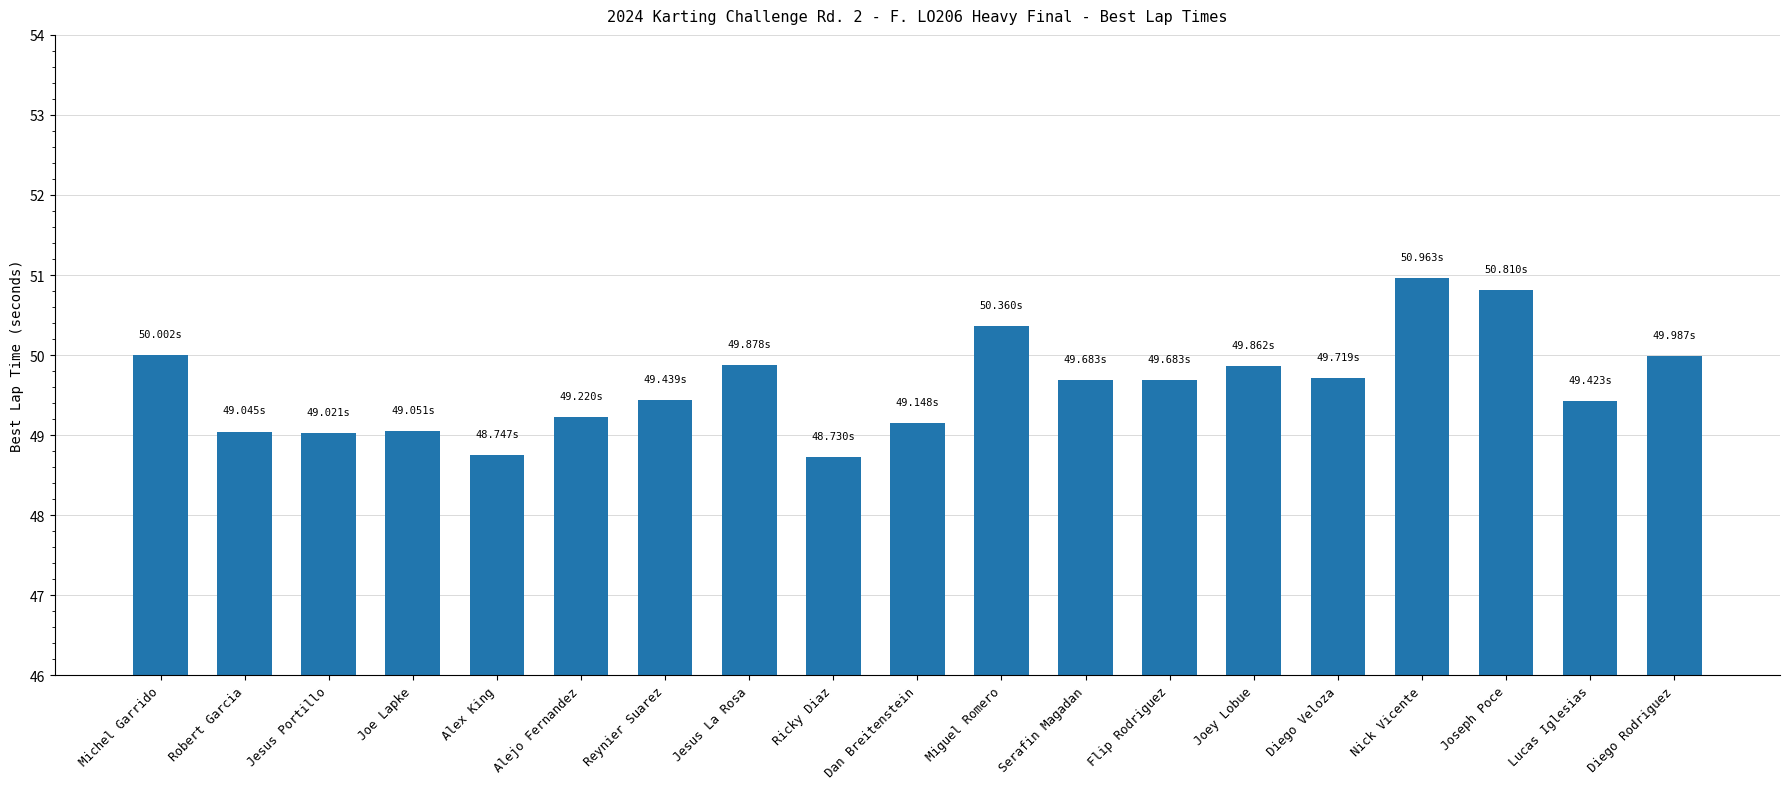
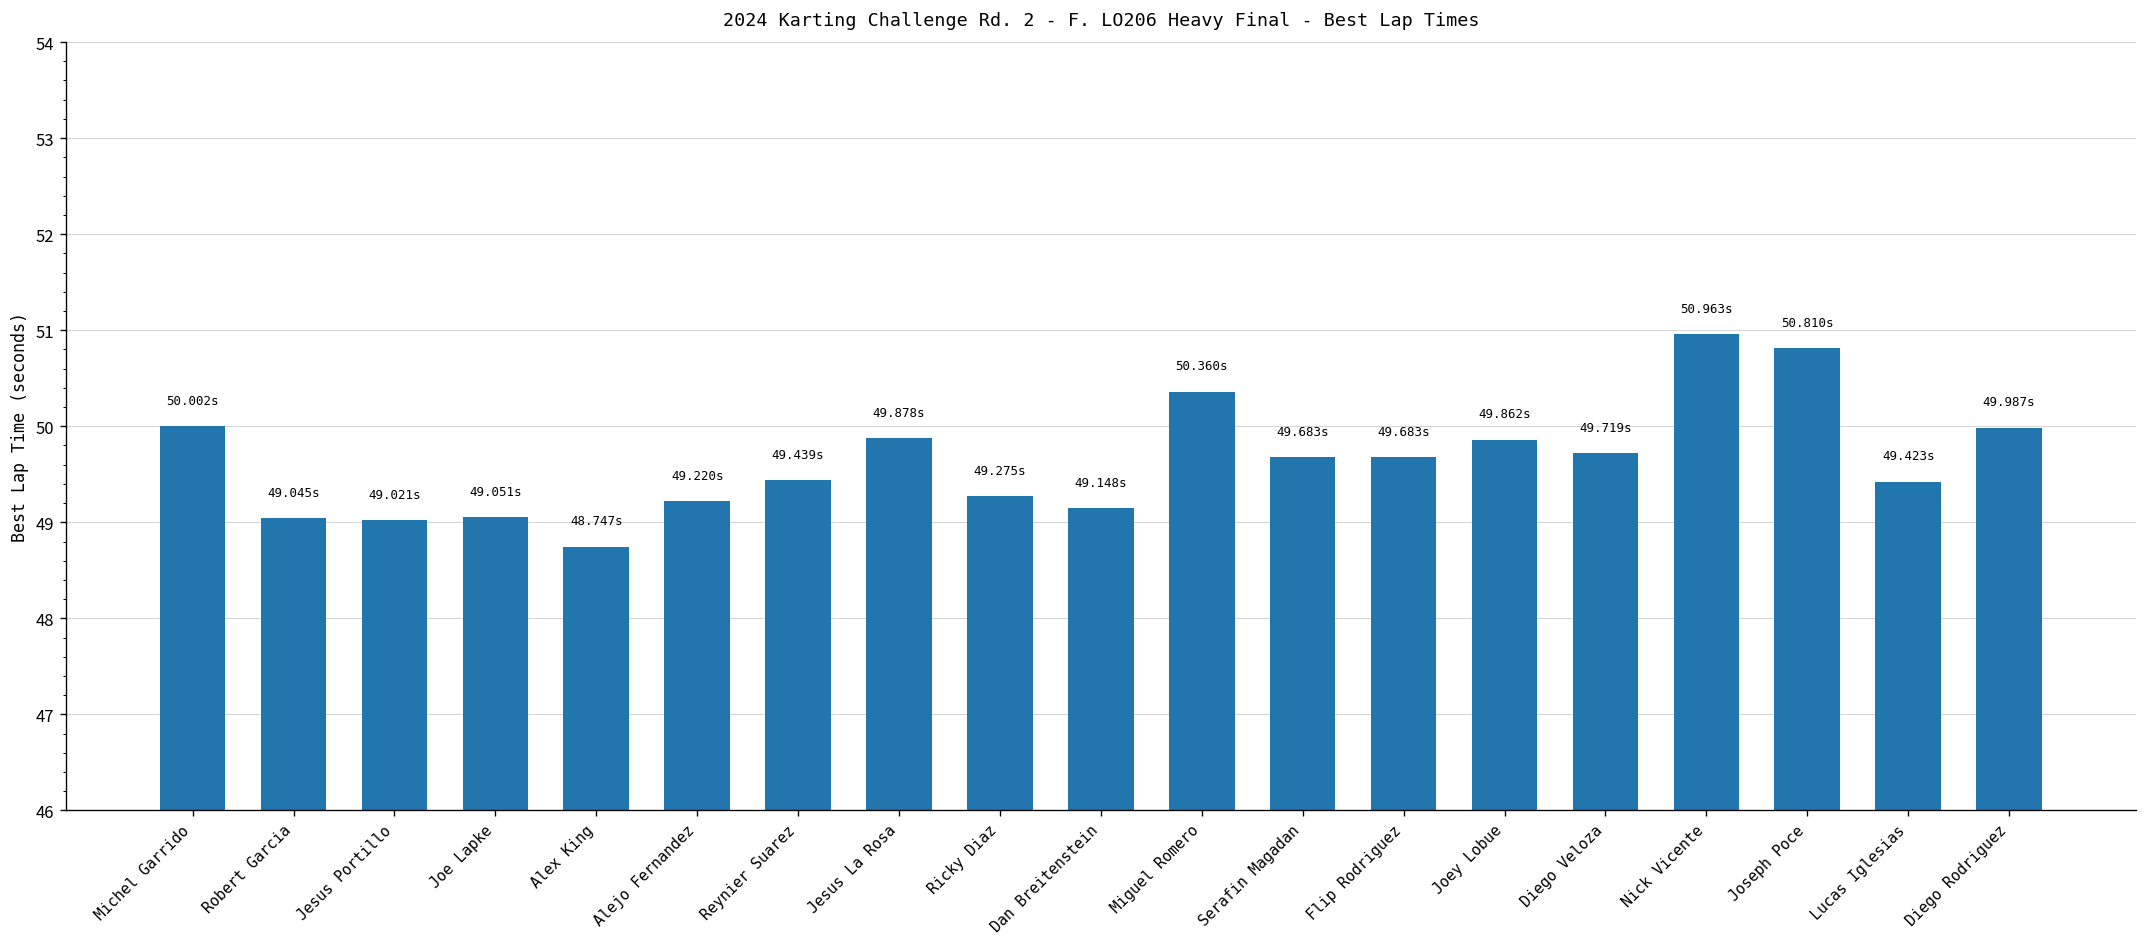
Ricky Diaz: 48.730s -> 49.275s
